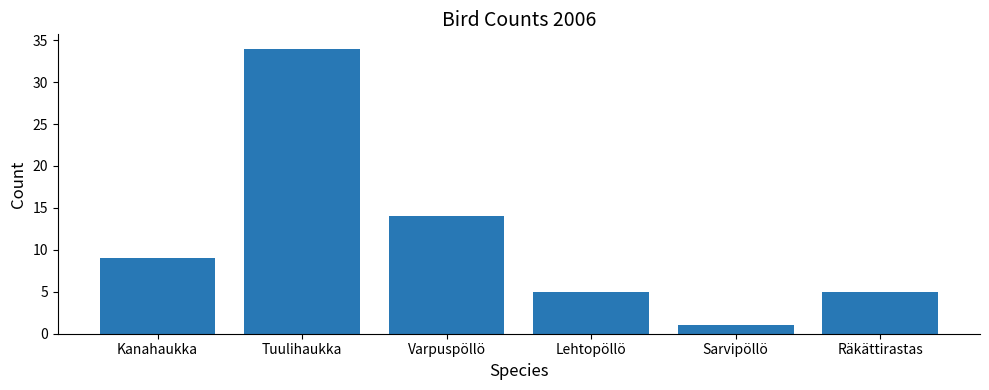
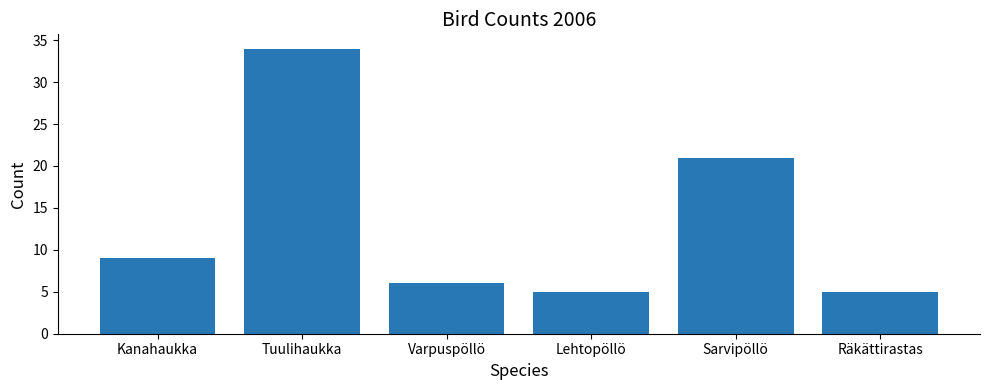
Varpuspöllö: 14 -> 6
Sarvipöllö: 1 -> 21
